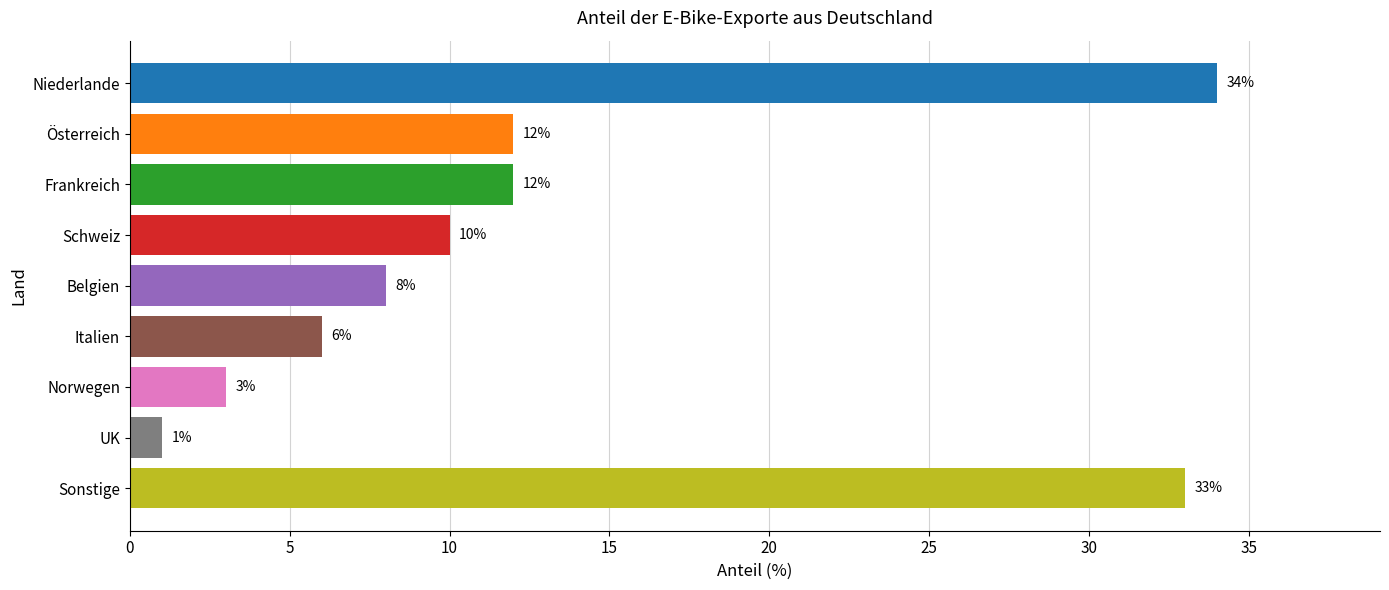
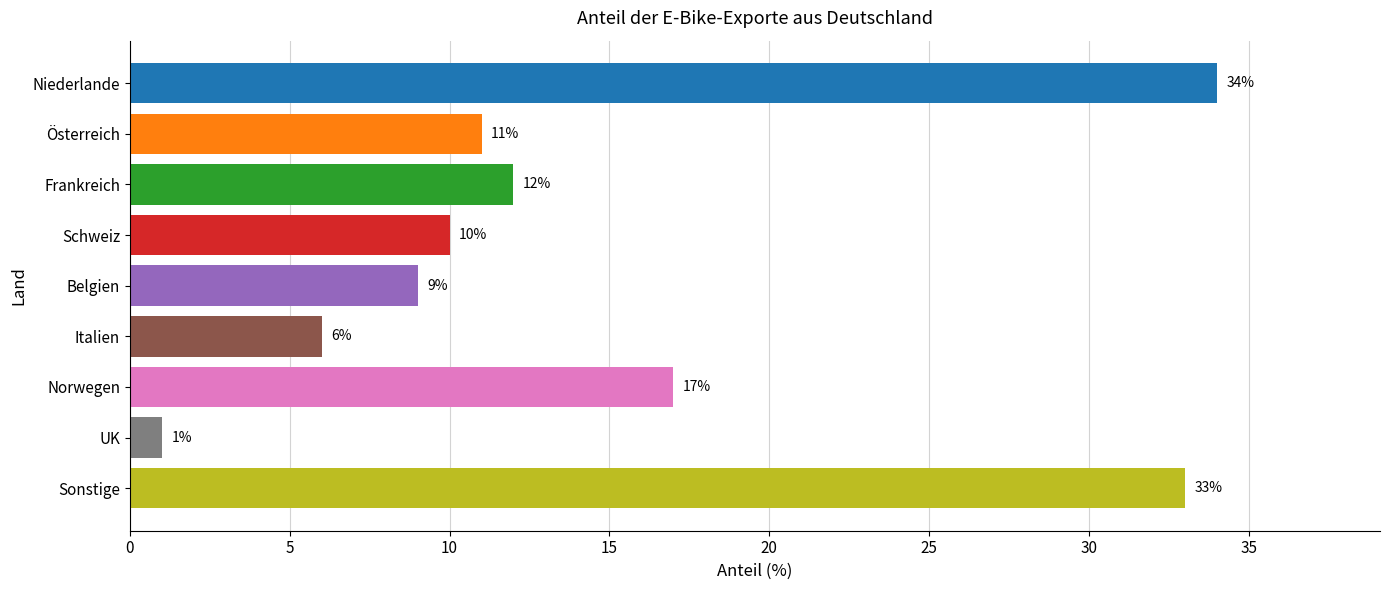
Österreich: 12% -> 11%
Belgien: 8% -> 9%
Norwegen: 3% -> 17%
